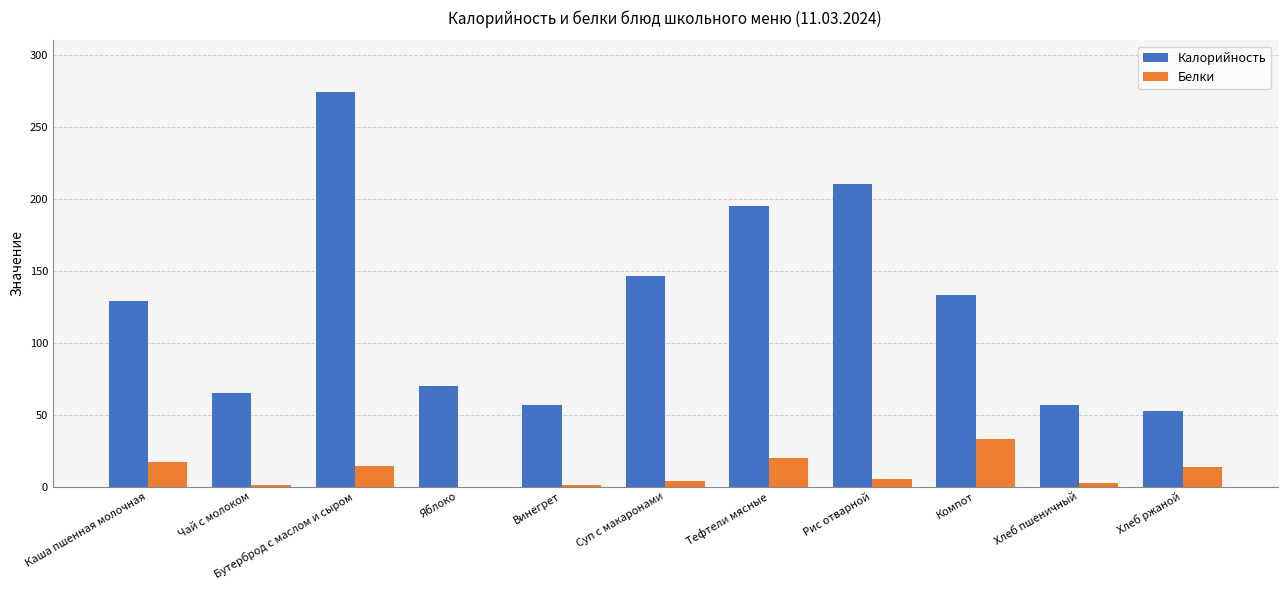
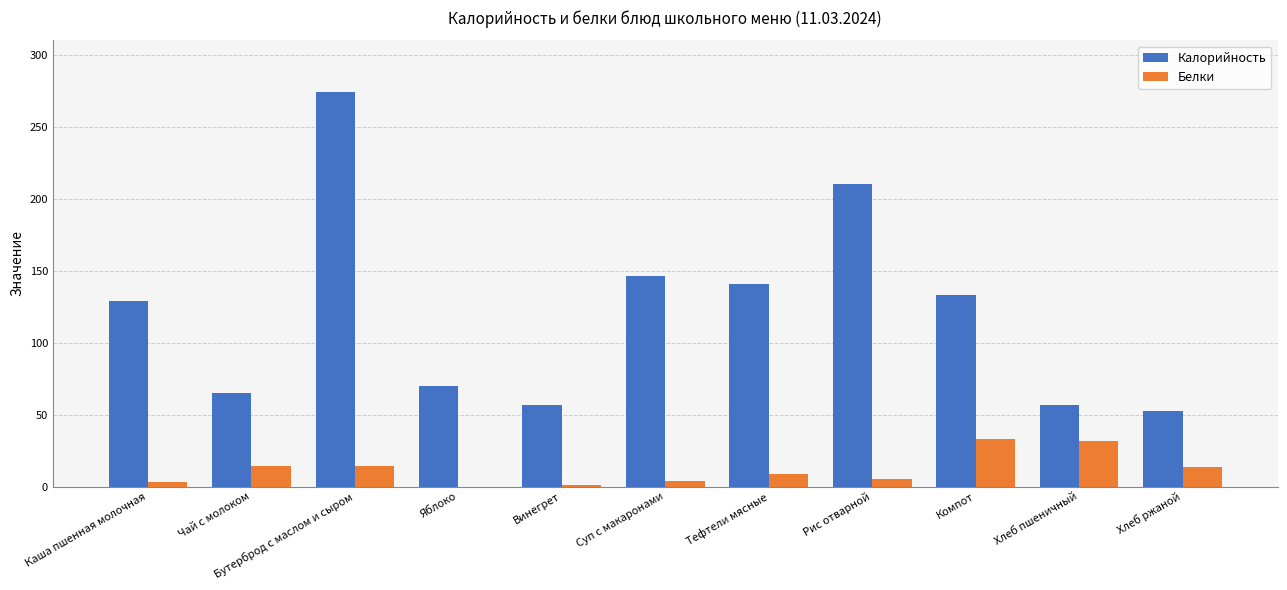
Белки, Каша пшенная молочная: 17 -> 3
Белки, Чай с молоком: 1 -> 14
Калорийность, Тефтели мясные: 195 -> 141
Белки, Тефтели мясные: 20 -> 9
Белки, Хлеб пшеничный: 2 -> 32
